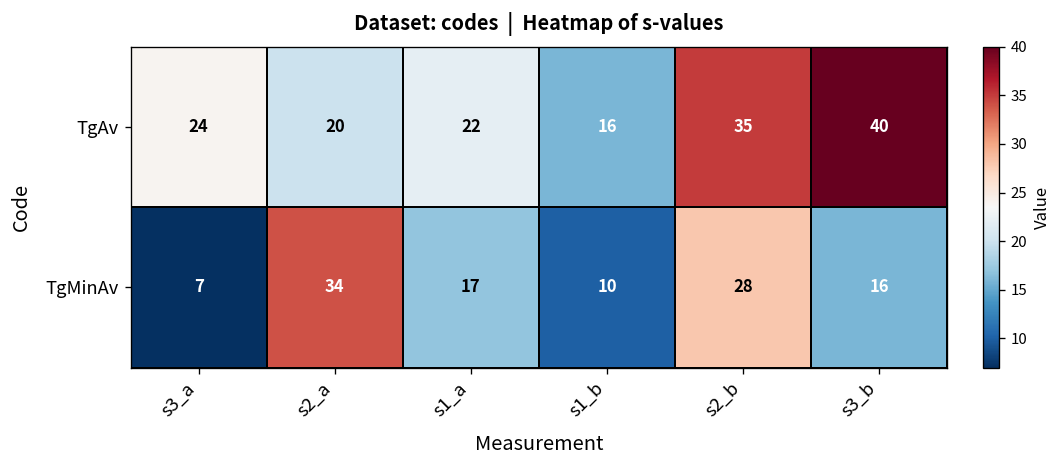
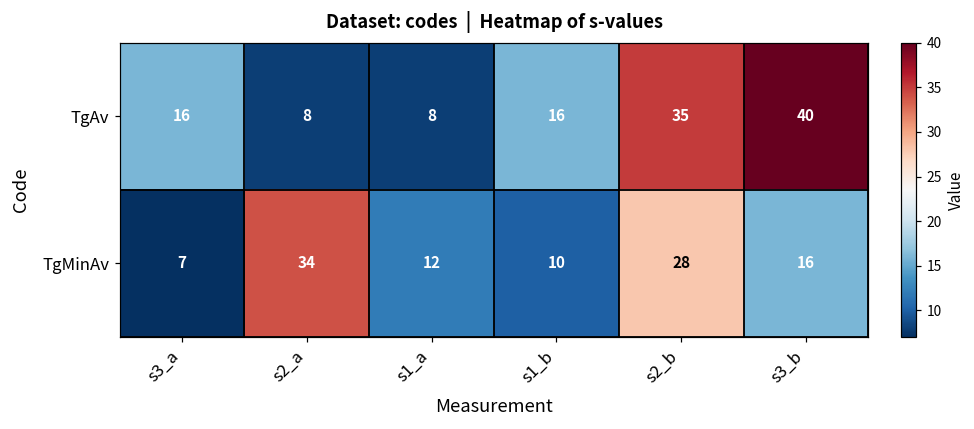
TgAv, s3_a: 24 -> 16
TgAv, s2_a: 20 -> 8
TgAv, s1_a: 22 -> 8
TgMinAv, s1_a: 17 -> 12
